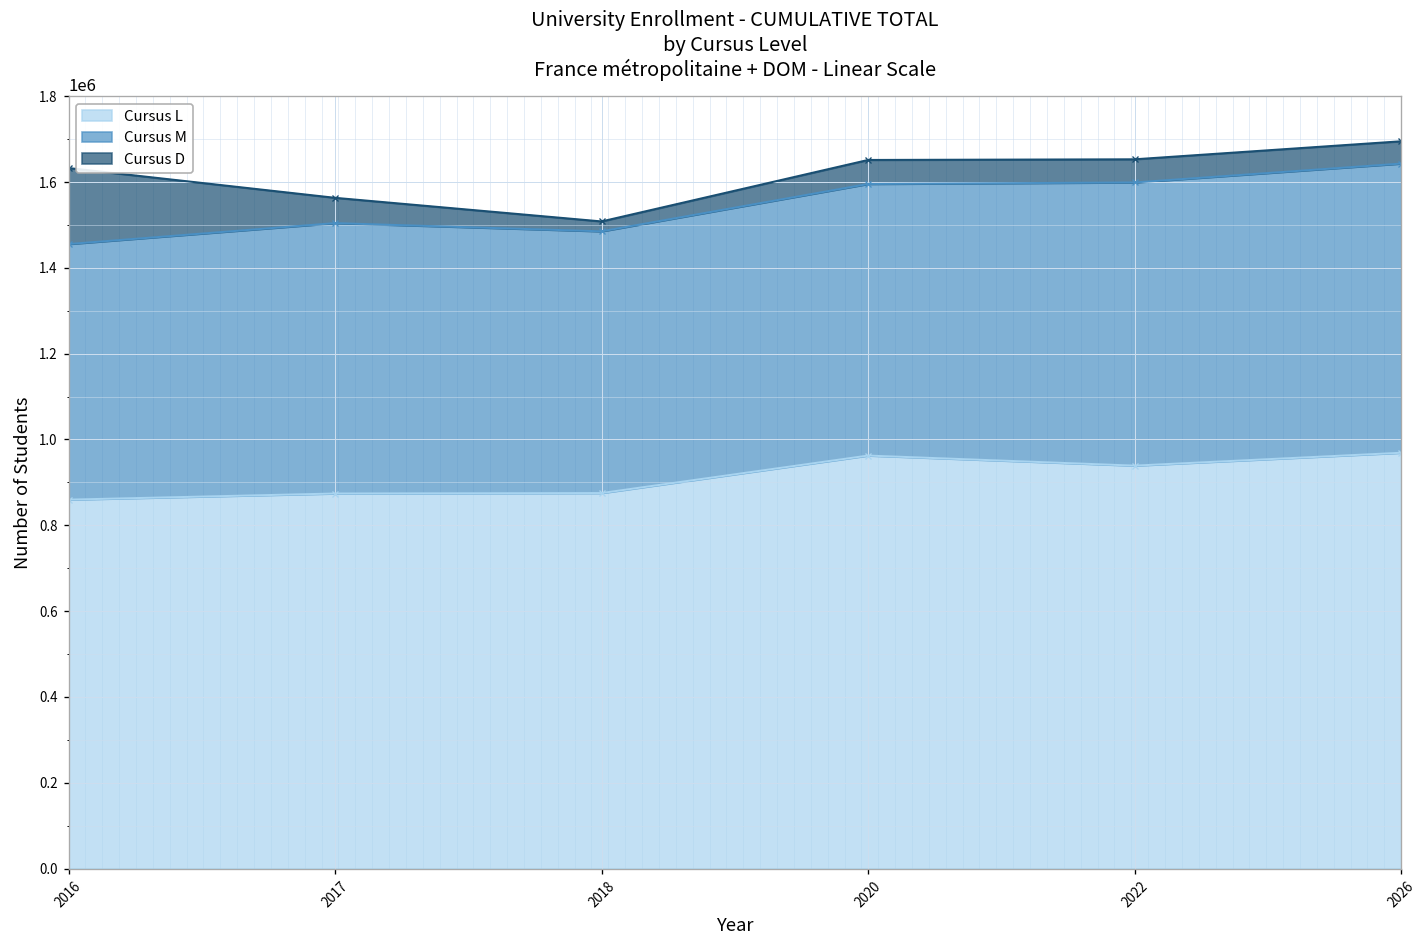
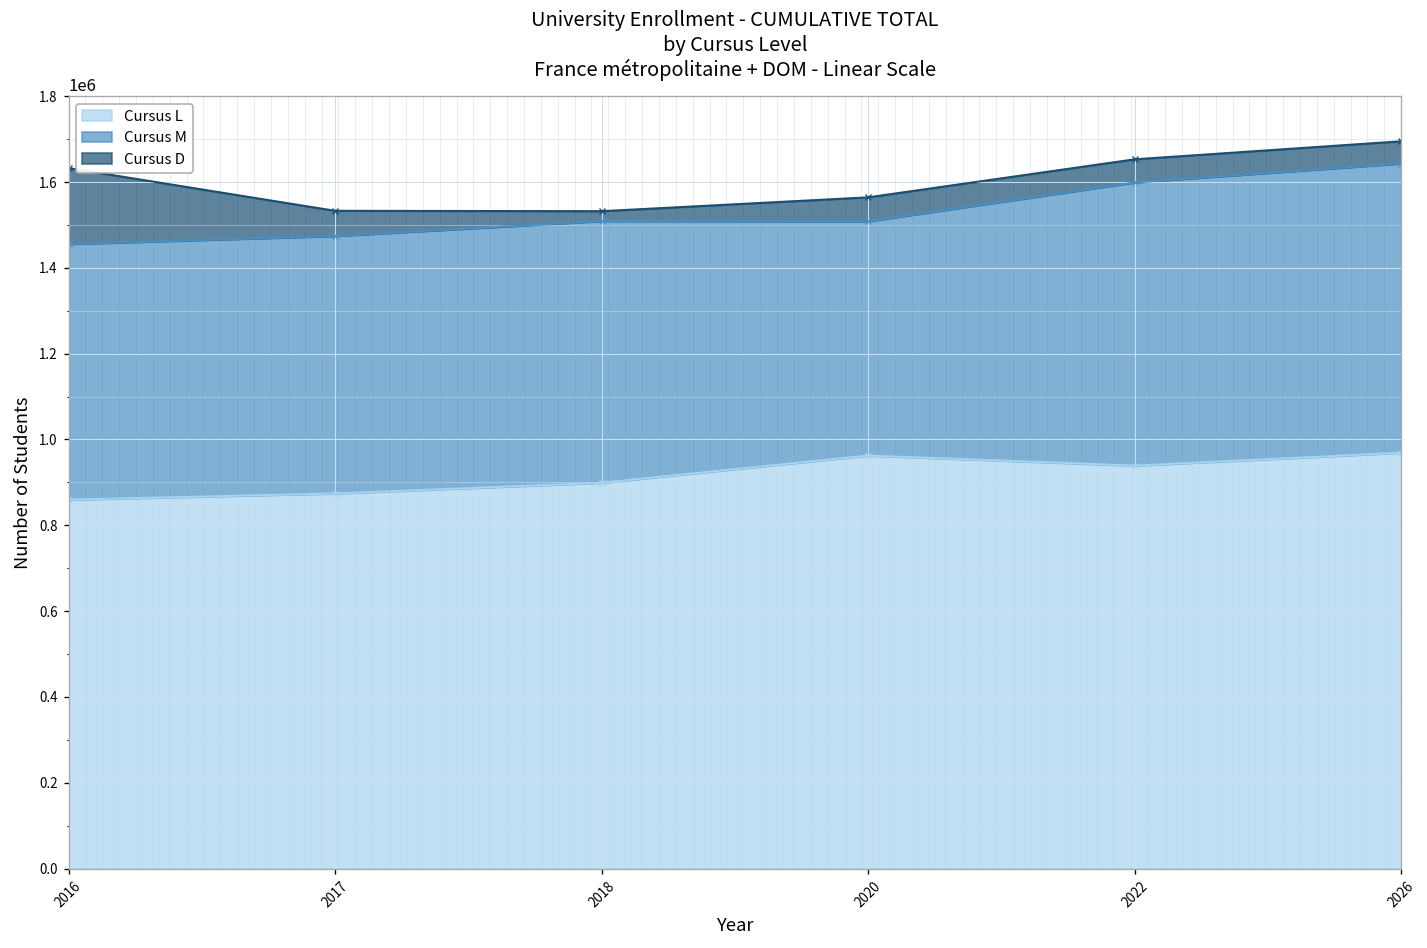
Cursus M, 2017: 630000 -> 600000
Cursus L, 2018: 880000 -> 900000
Cursus M, 2020: 630000 -> 550000
